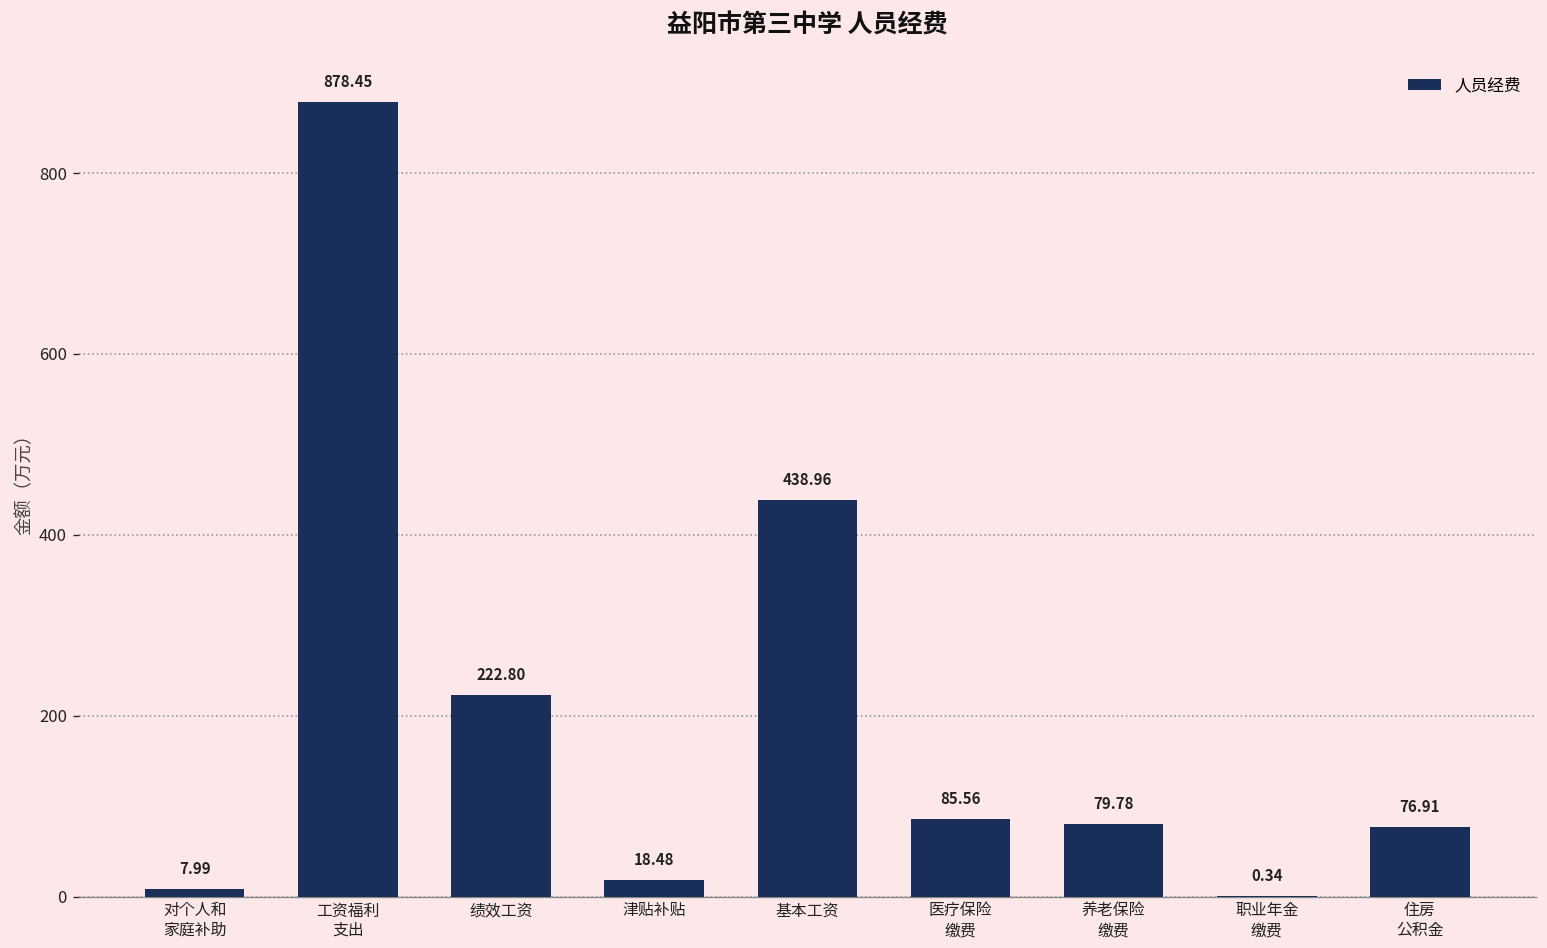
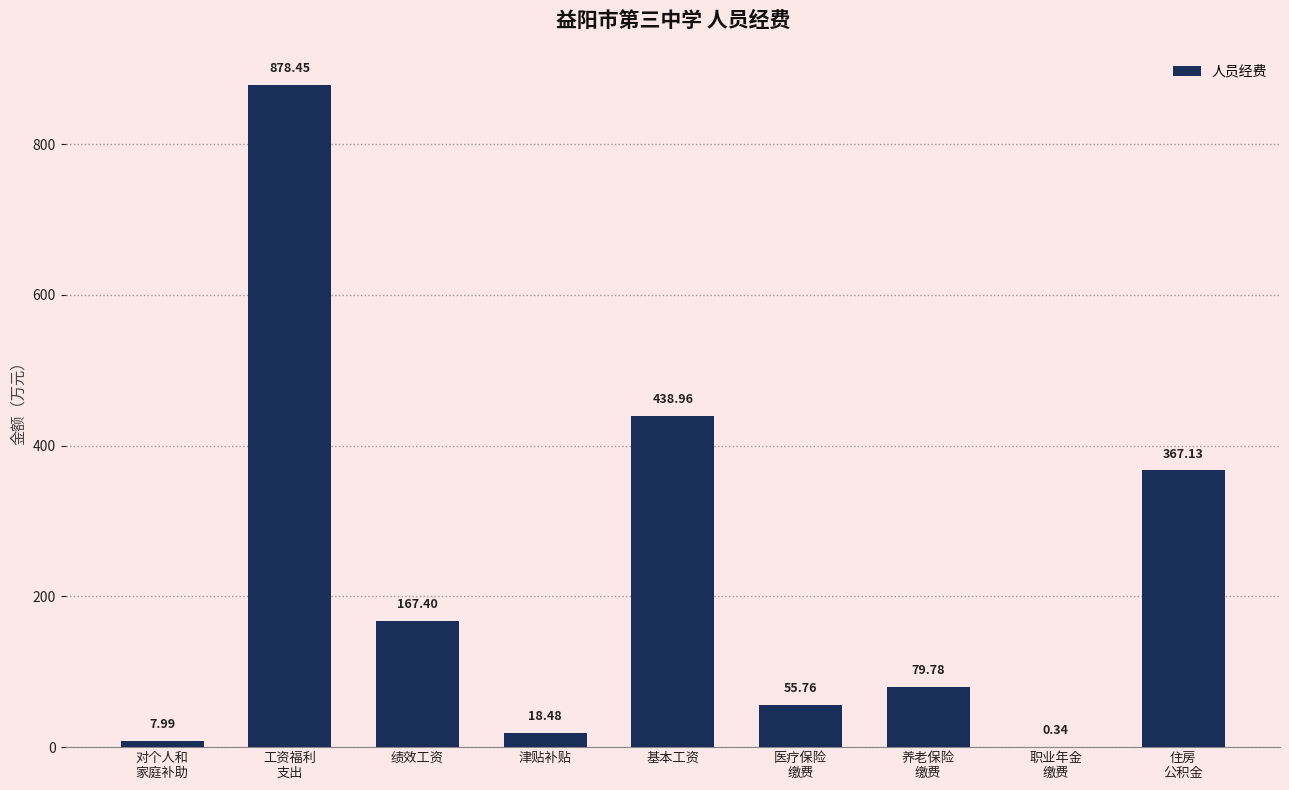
绩效工资: 222.80 -> 167.40
医疗保险 缴费: 85.56 -> 55.76
住房 公积金: 76.91 -> 367.13
